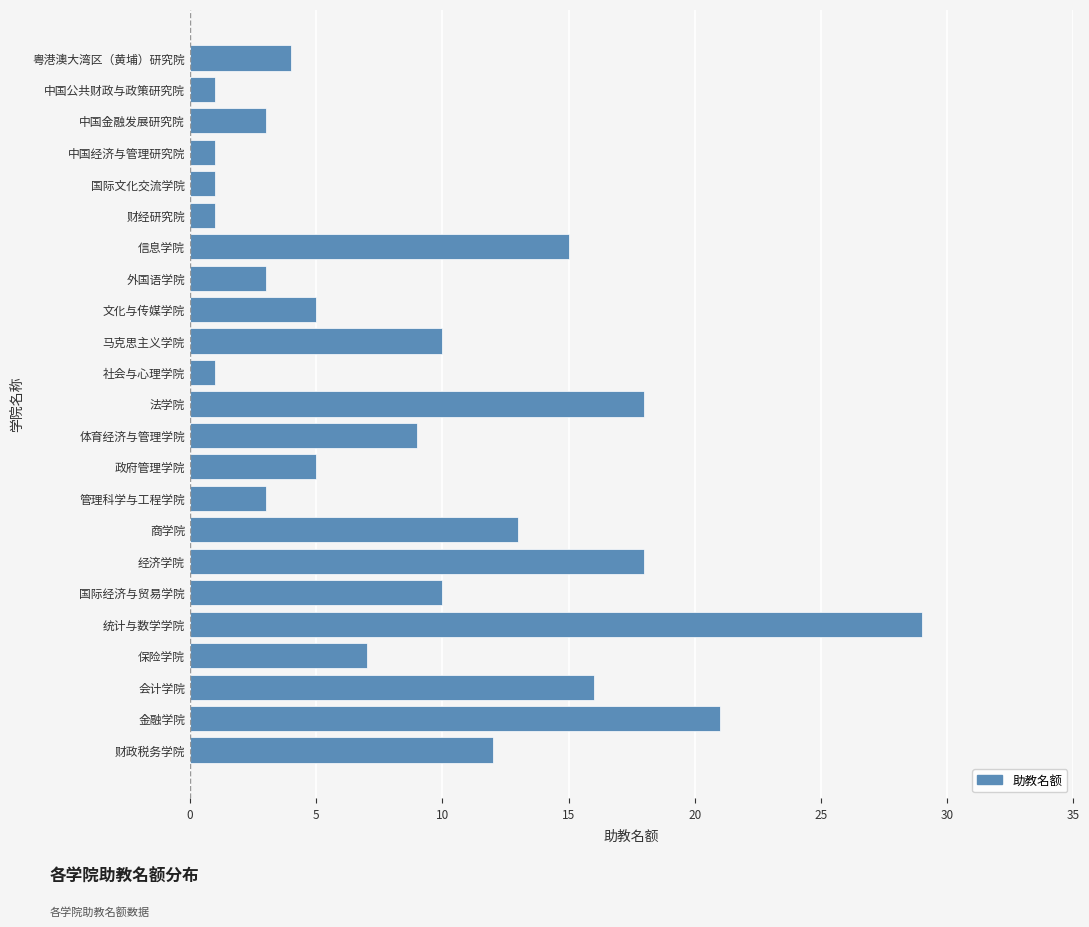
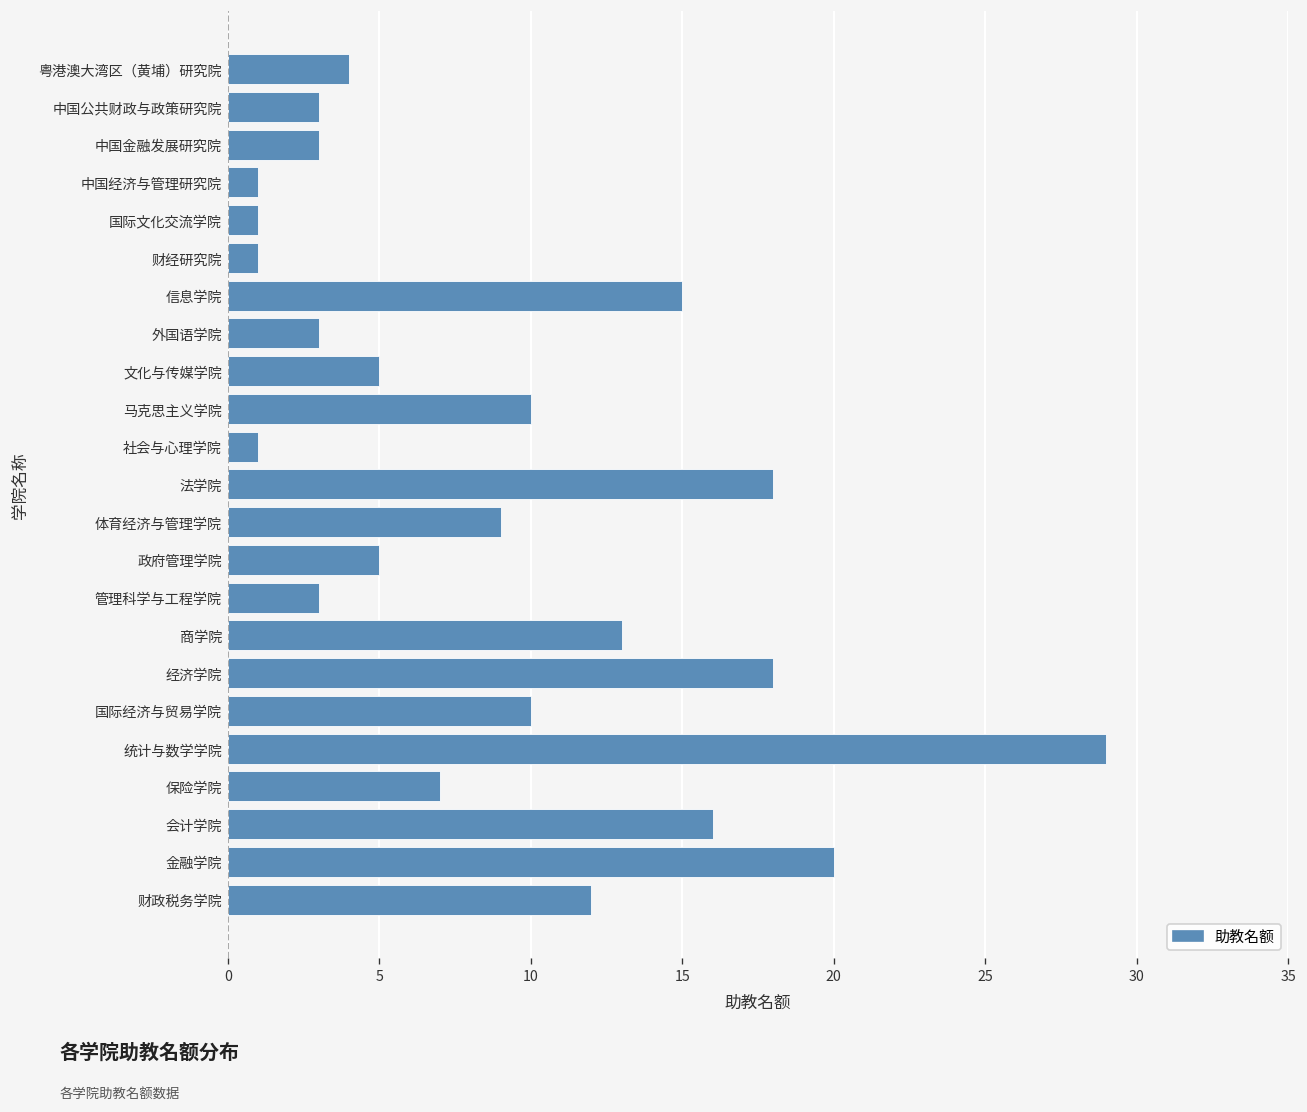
中国公共财政与政策研究院: 1 -> 3
金融学院: 21 -> 20
